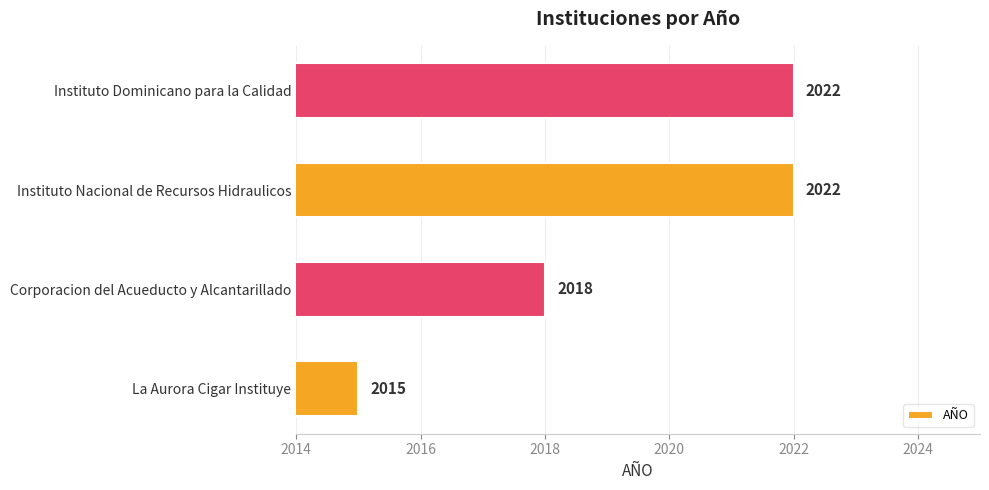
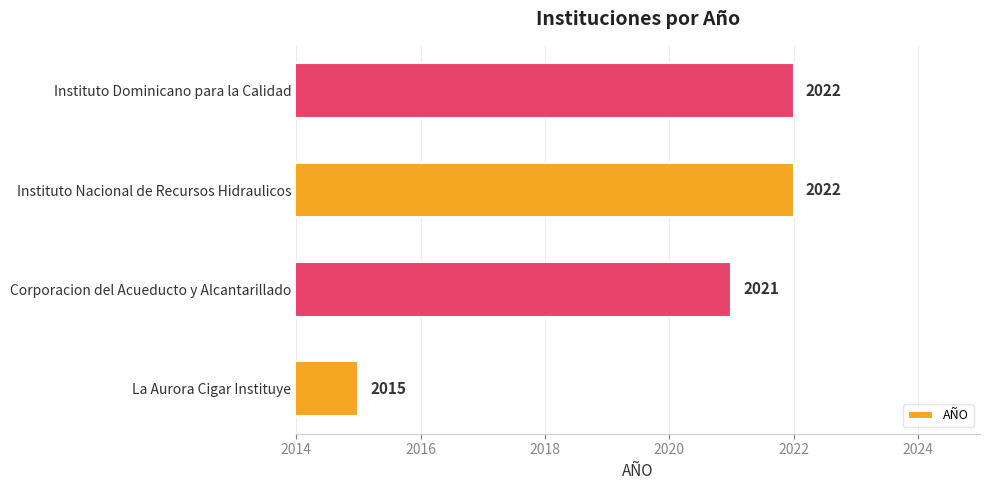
Corporacion del Acueducto y Alcantarillado: 2018 -> 2021
